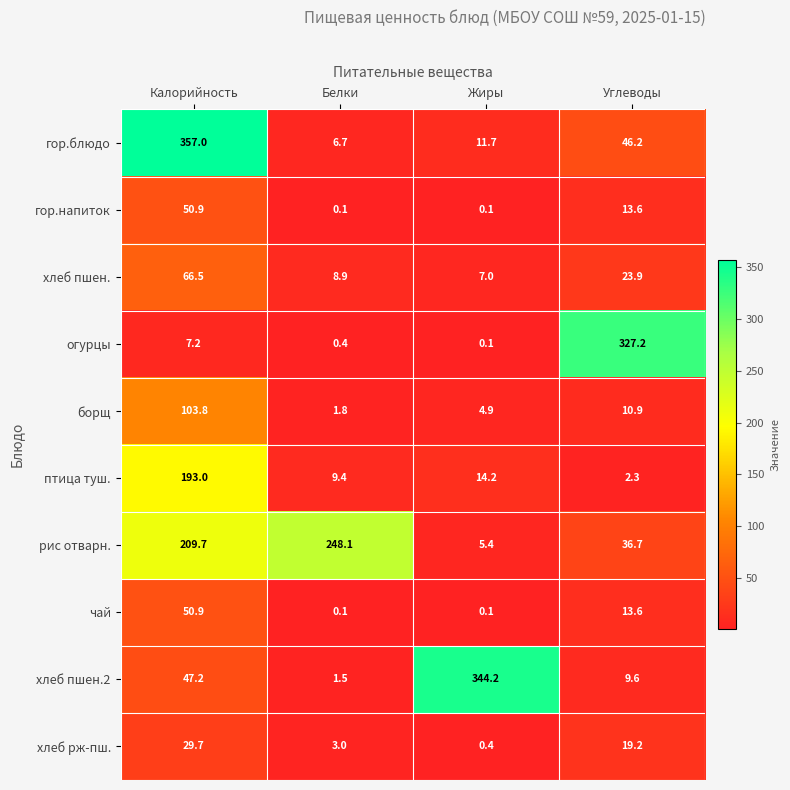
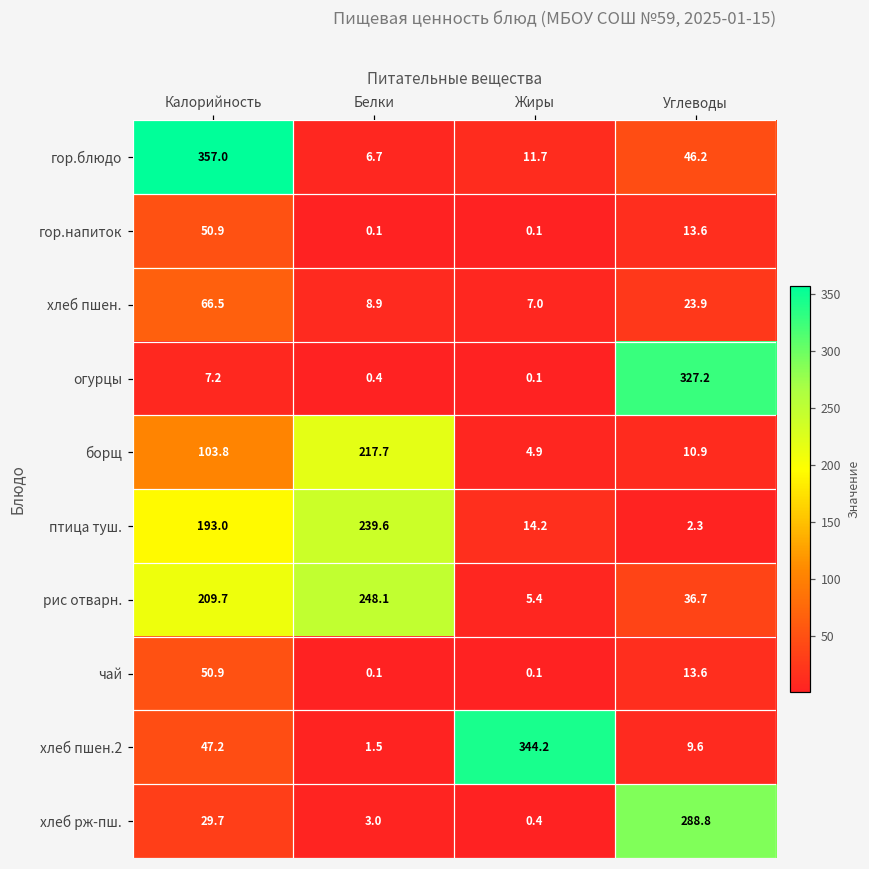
борщ, Белки: 1.8 -> 217.7
птица туш., Белки: 9.4 -> 239.6
хлеб рж-пш., Углеводы: 19.2 -> 288.8
